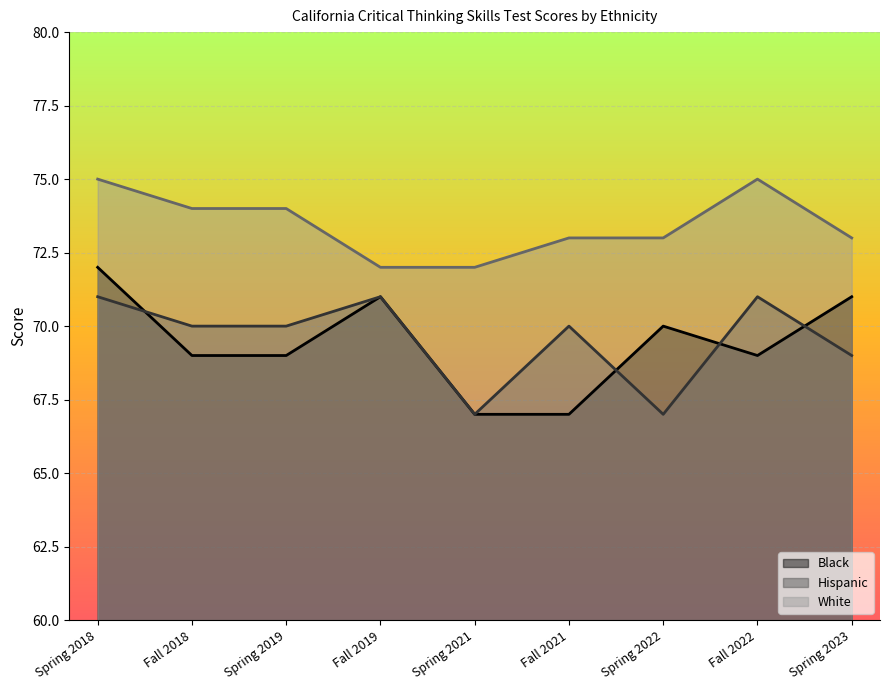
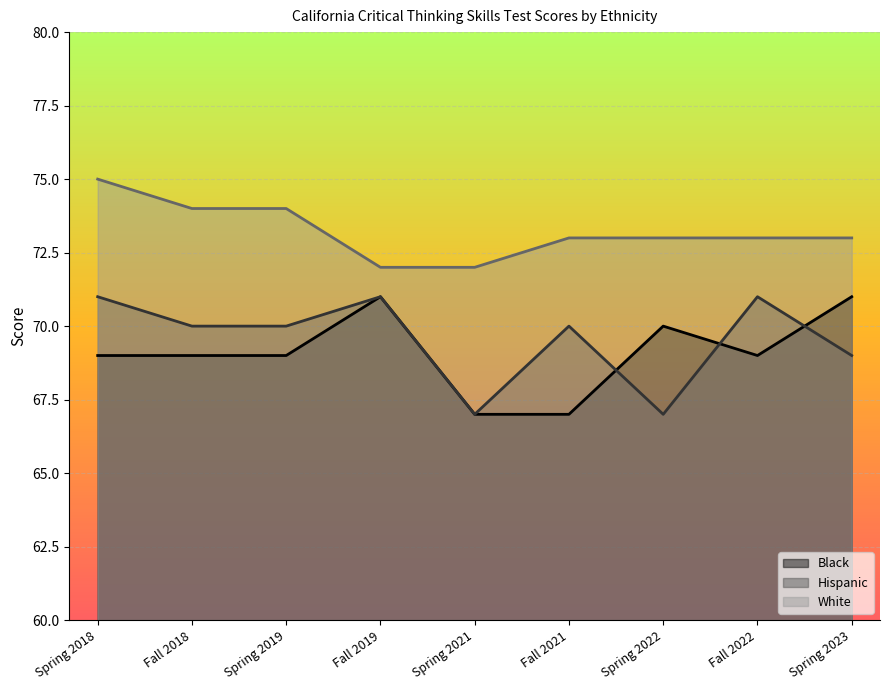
Black, Spring 2018: 72 -> 69
White, Fall 2022: 75 -> 73
